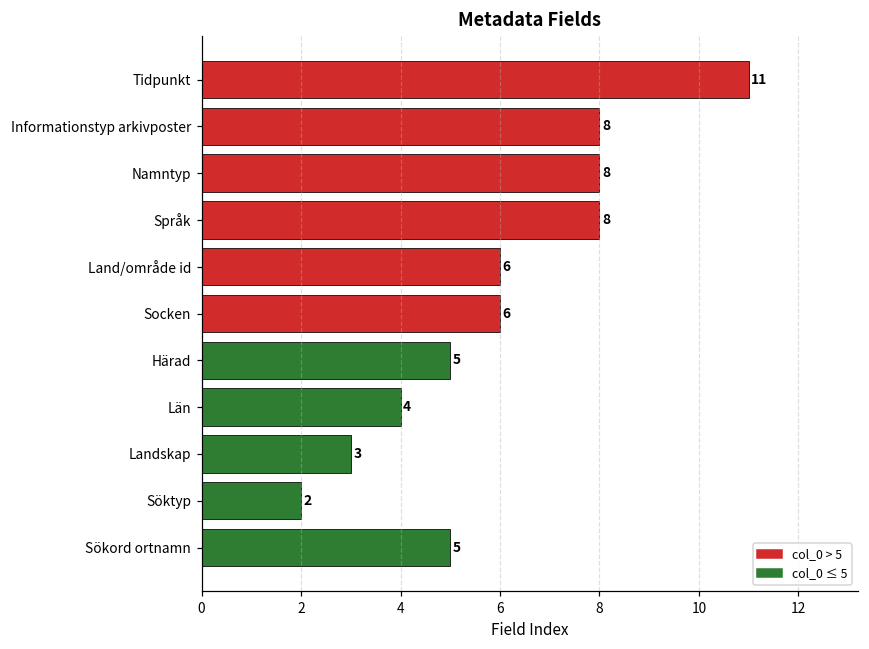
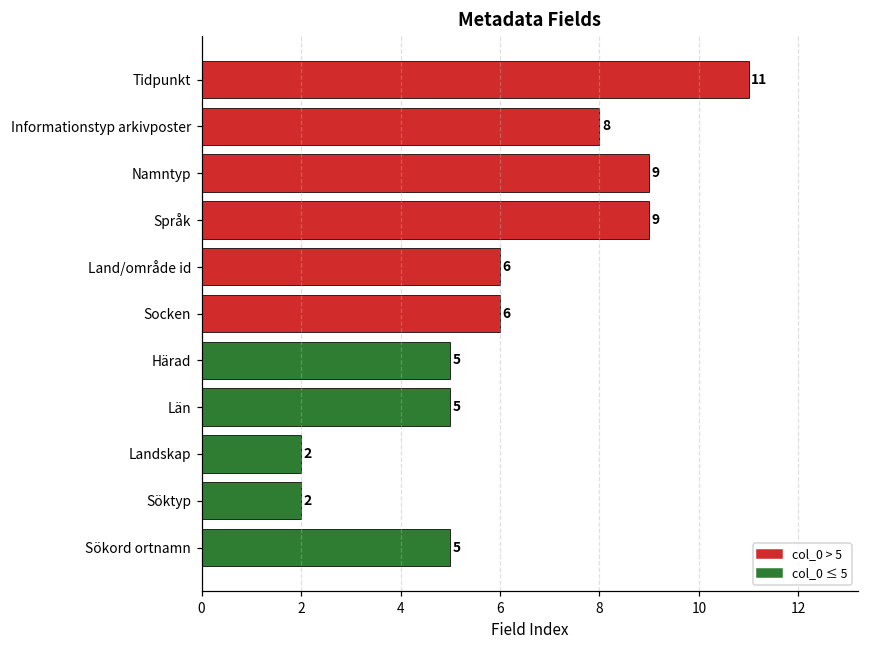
Namntyp: 8 -> 9
Språk: 8 -> 9
Län: 4 -> 5
Landskap: 3 -> 2
